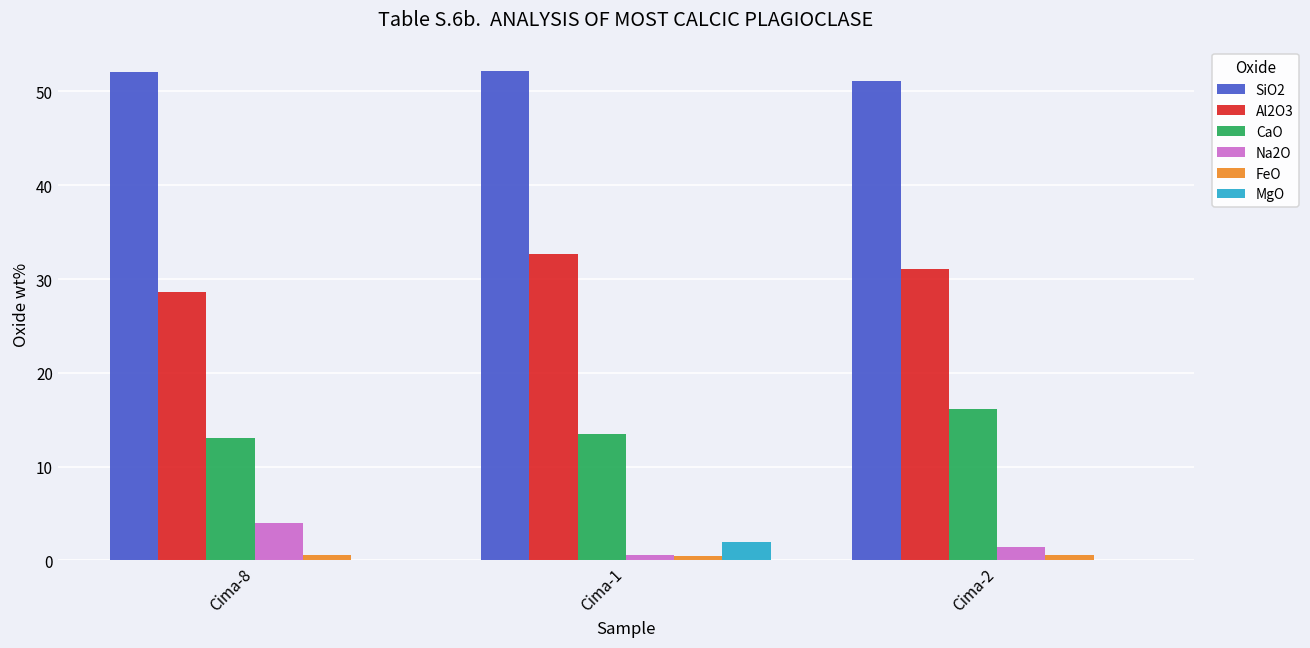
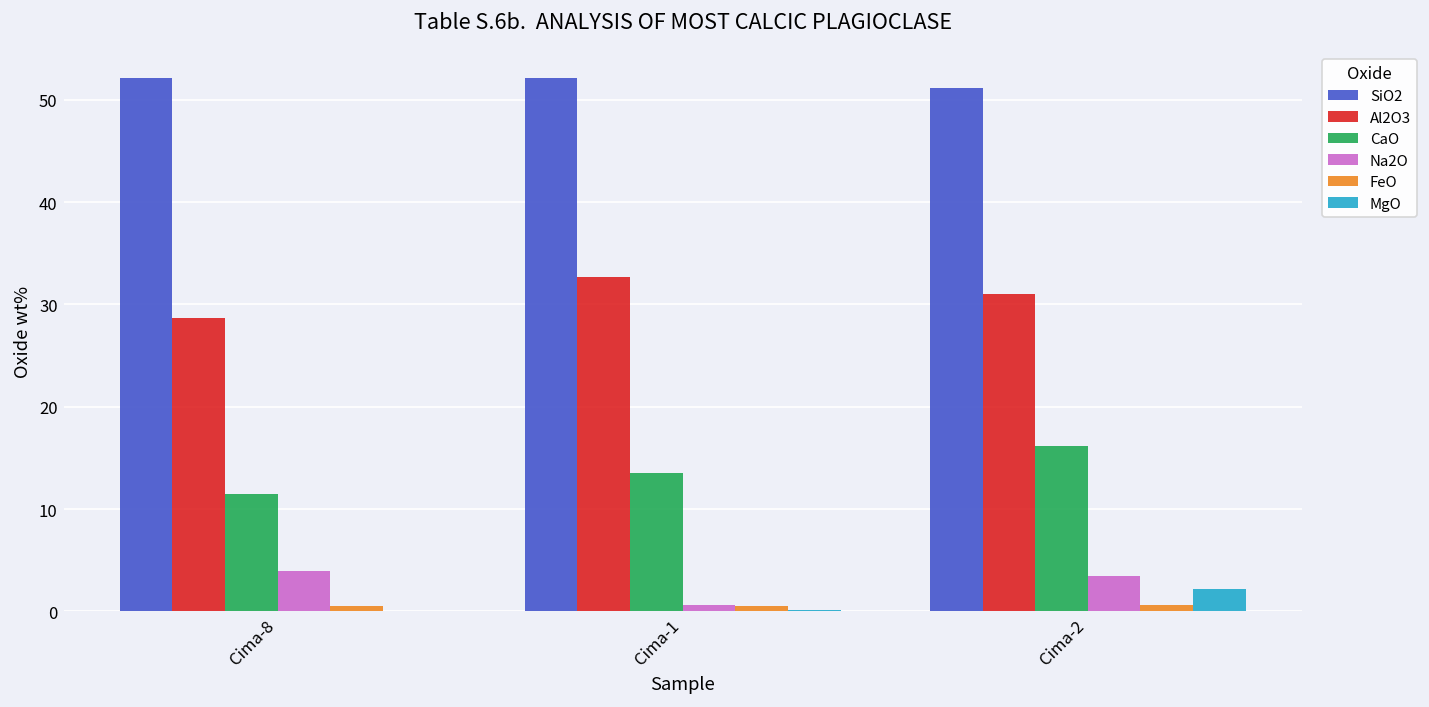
CaO, Cima-8: 13 -> 11
MgO, Cima-1: 2 -> 0
Na2O, Cima-2: 1 -> 3
MgO, Cima-2: 0 -> 2
